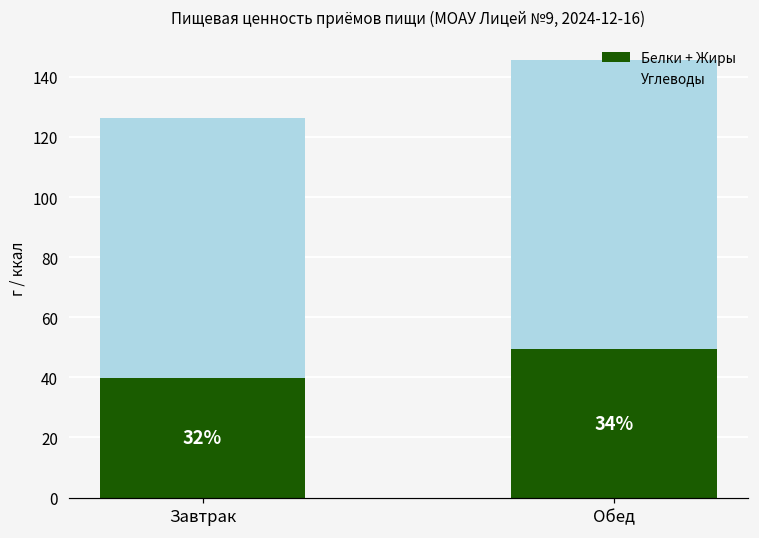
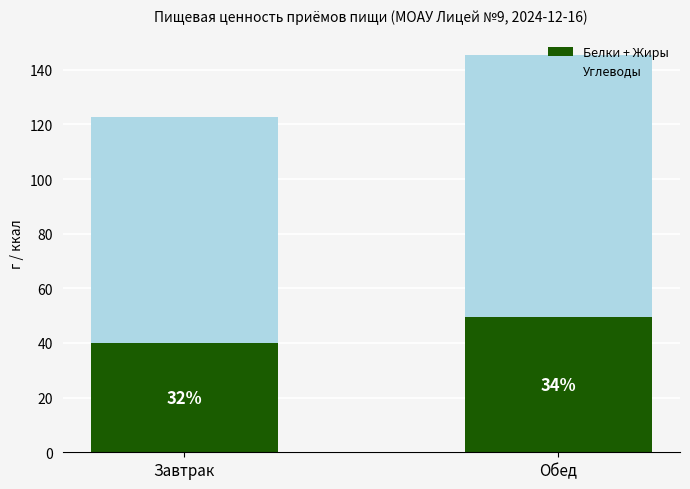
Углеводы, Завтрак: 86 -> 83
